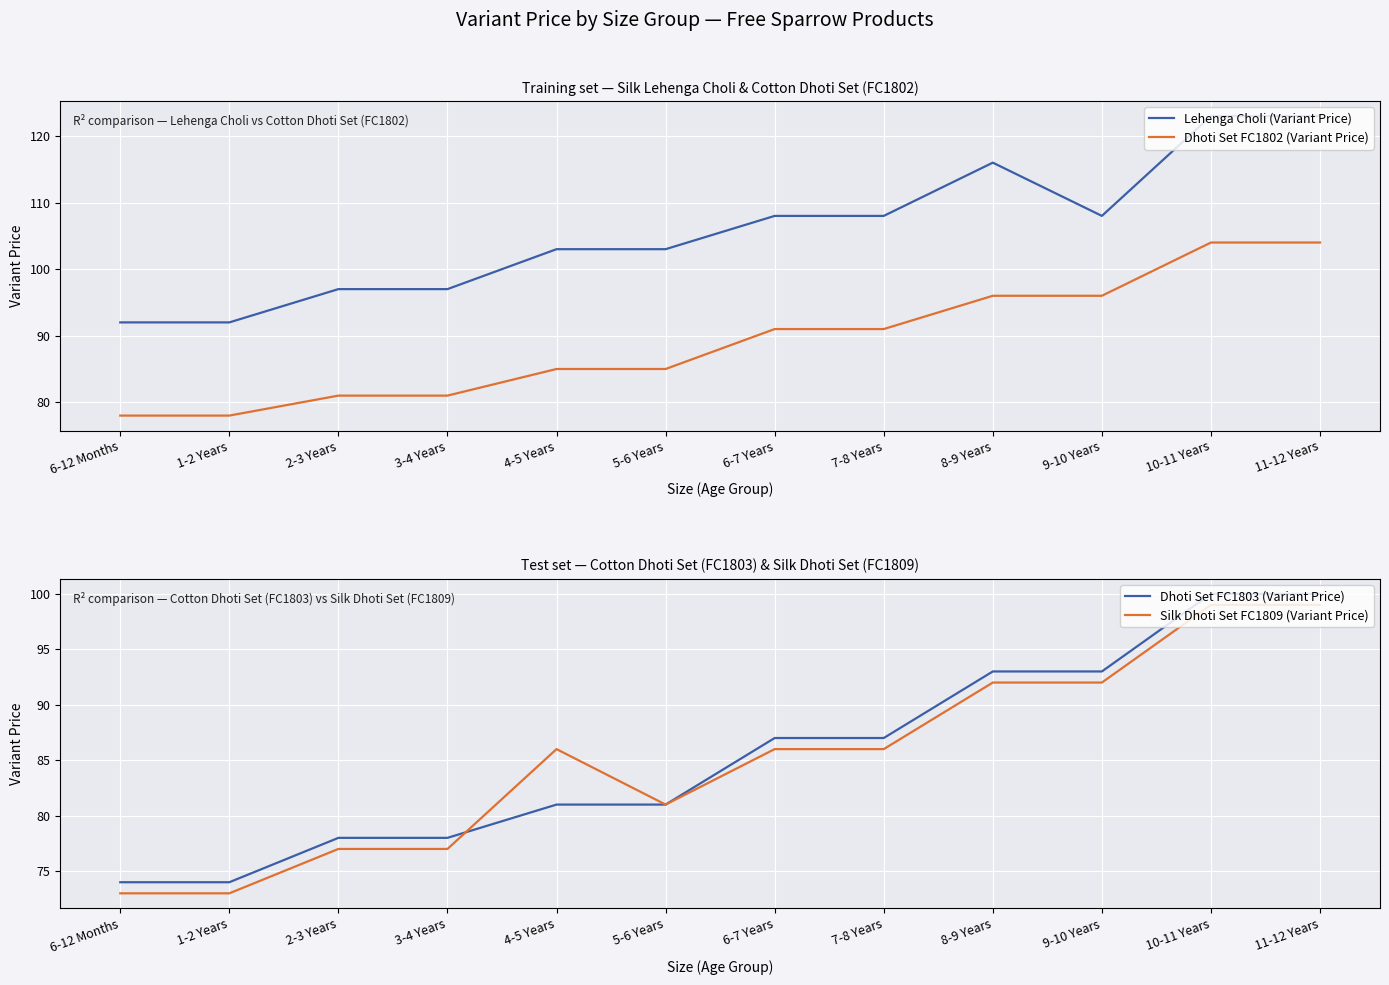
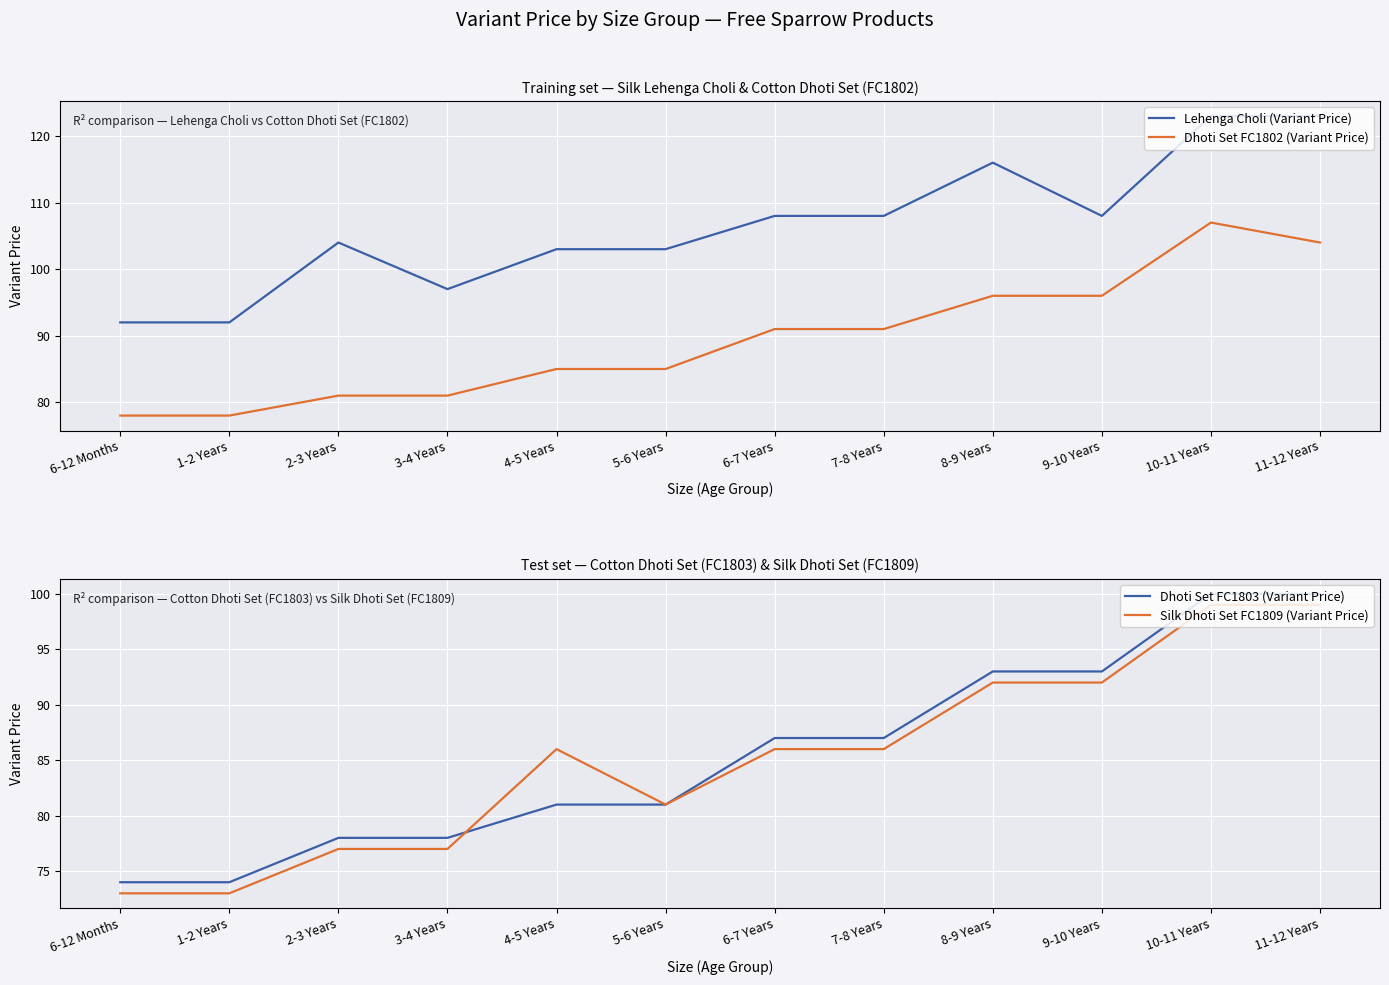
Training set — Silk Lehenga Choli & Cotton Dhoti Set (FC1802), Lehenga Choli (Variant Price), 2-3 Years: 97 -> 104
Training set — Silk Lehenga Choli & Cotton Dhoti Set (FC1802), Dhoti Set FC1802 (Variant Price), 10-11 Years: 104 -> 107
